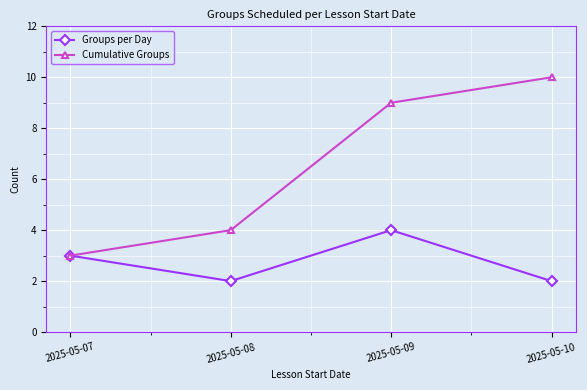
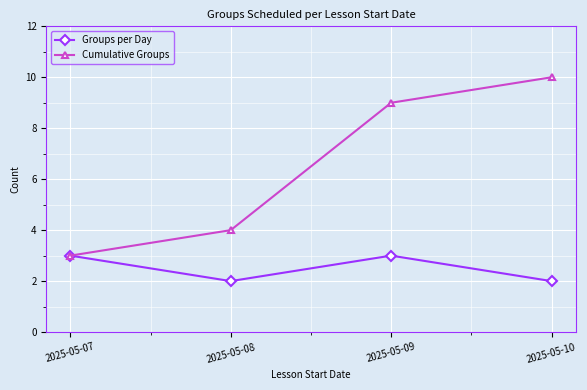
Groups per Day, 2025-05-09: 4 -> 3
